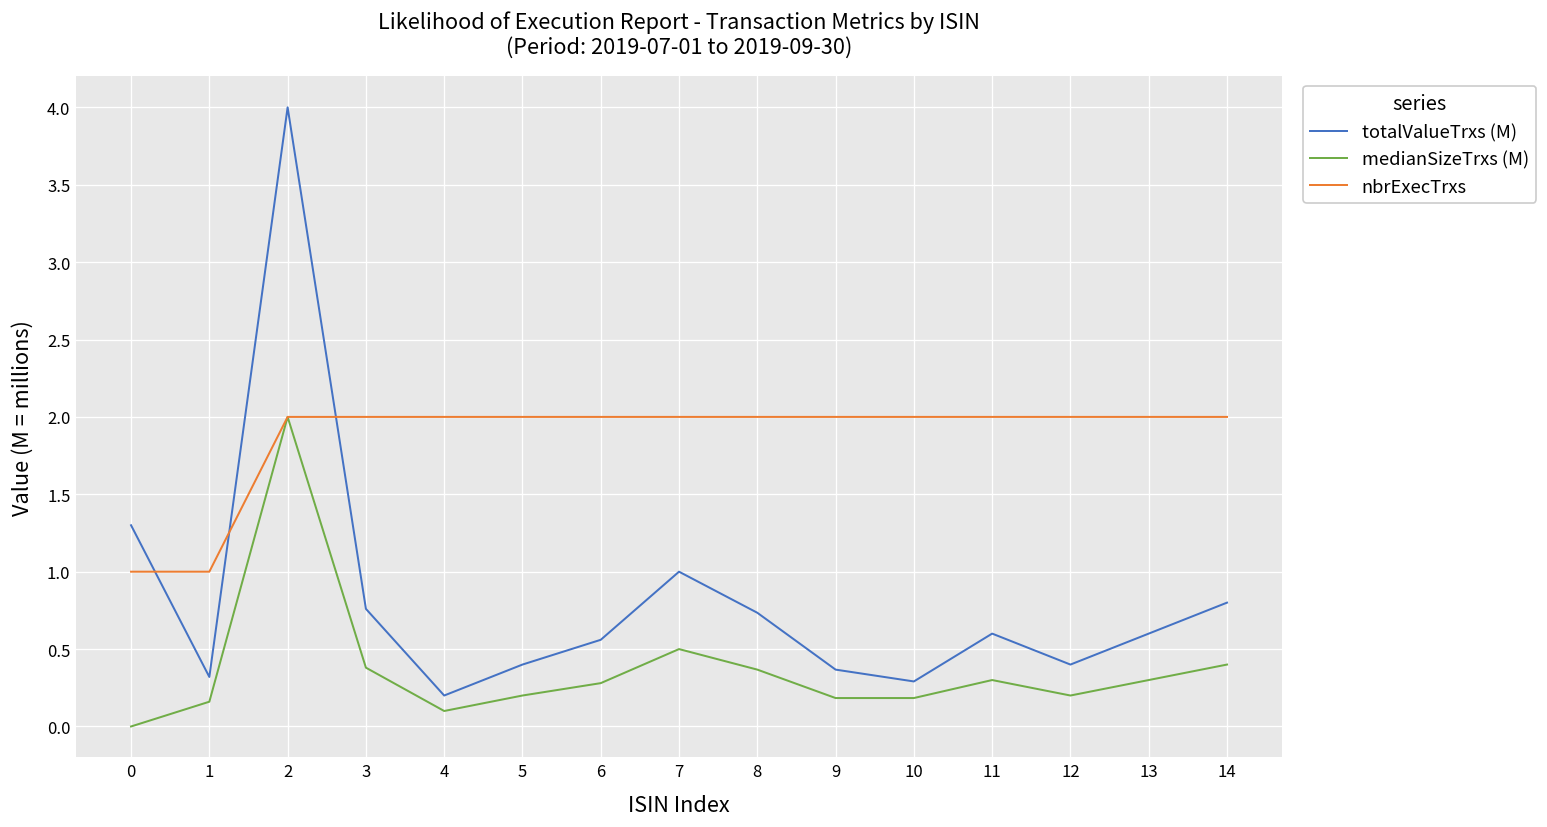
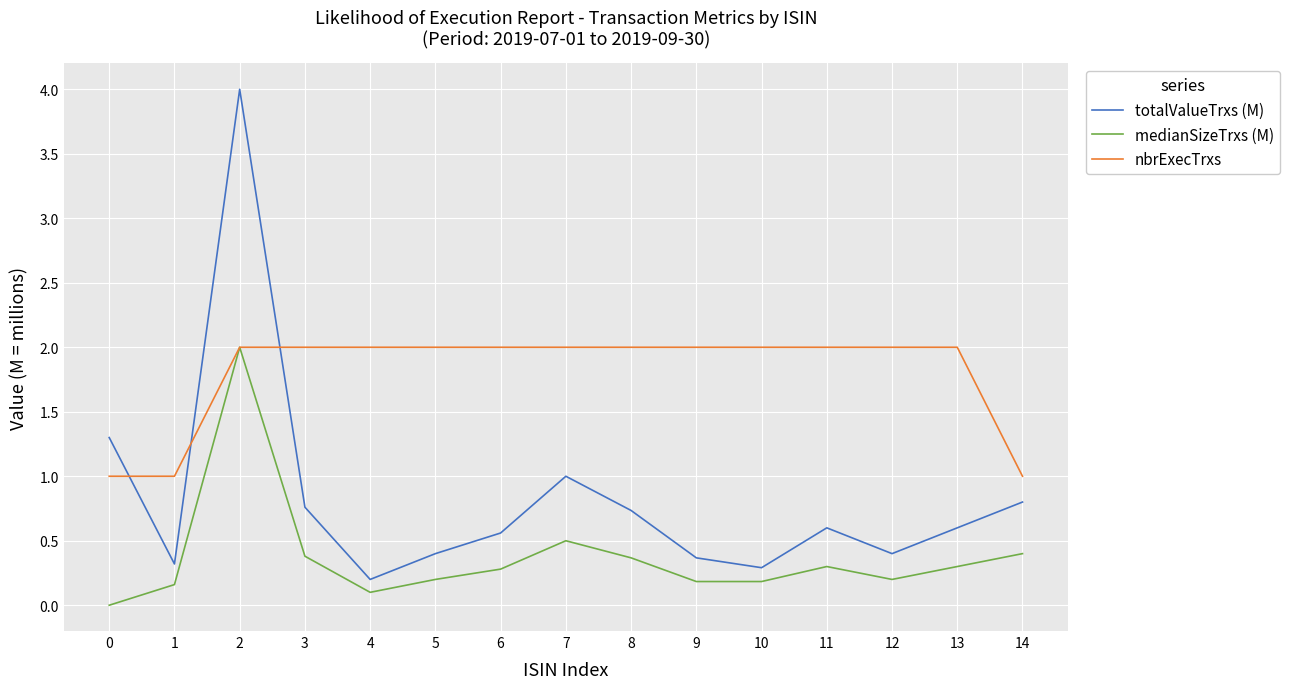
nbrExecTrxs, 14: 2 -> 1
